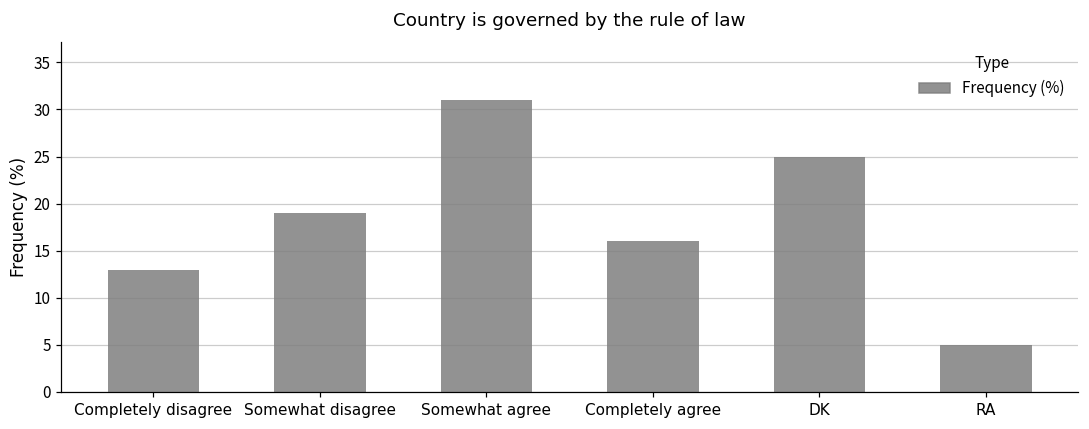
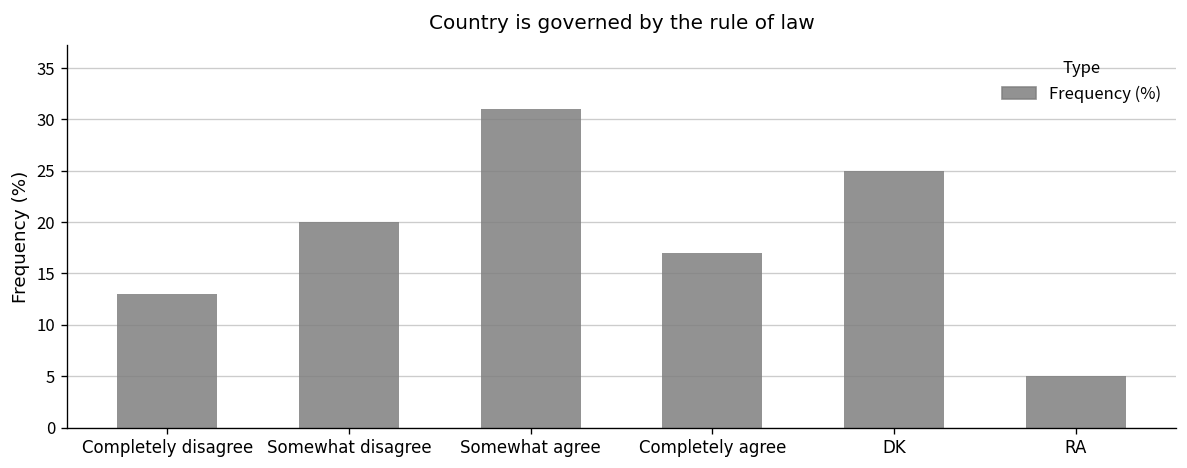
Somewhat disagree: 19 -> 20
Completely agree: 16 -> 17
